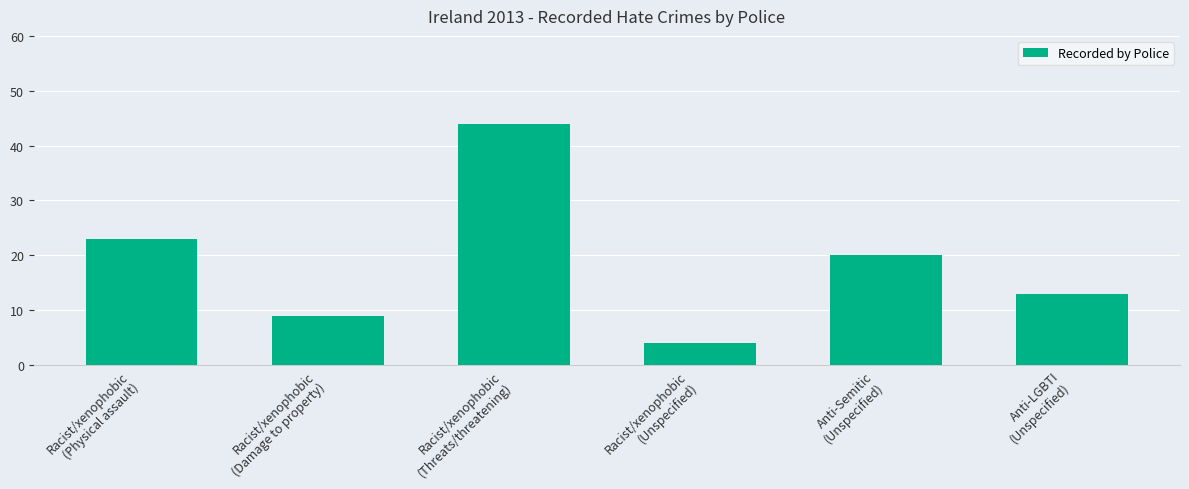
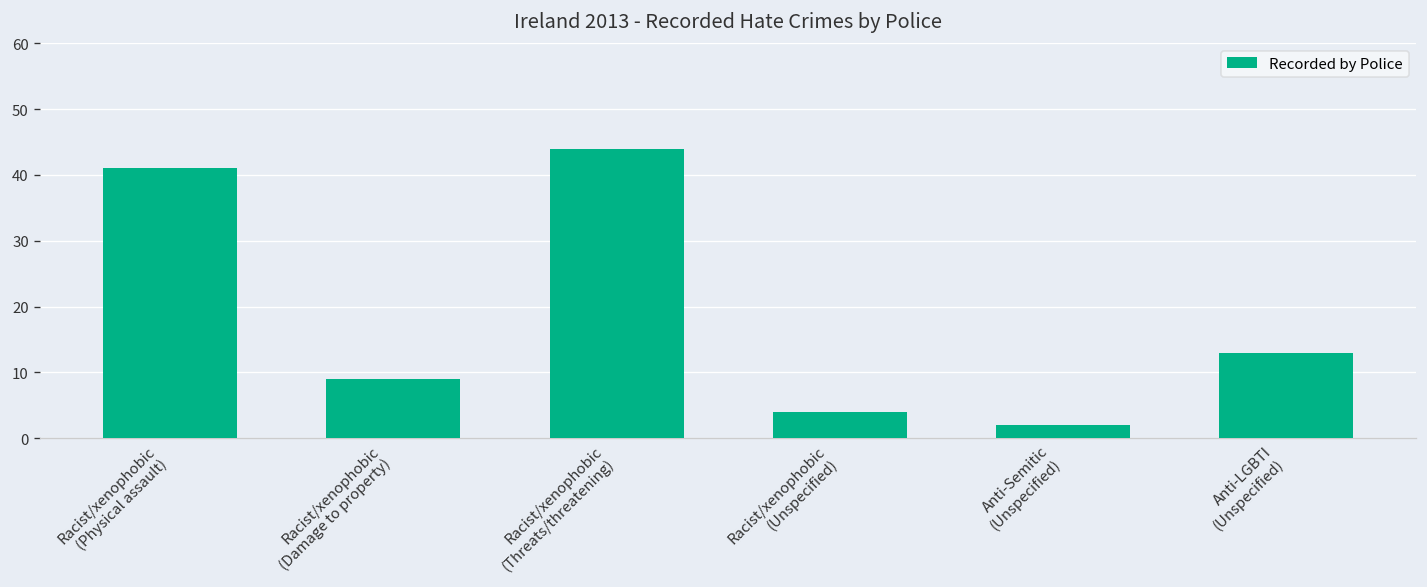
Racist/xenophobic (Physical assault): 23 -> 41
Anti-Semitic (Unspecified): 20 -> 2
